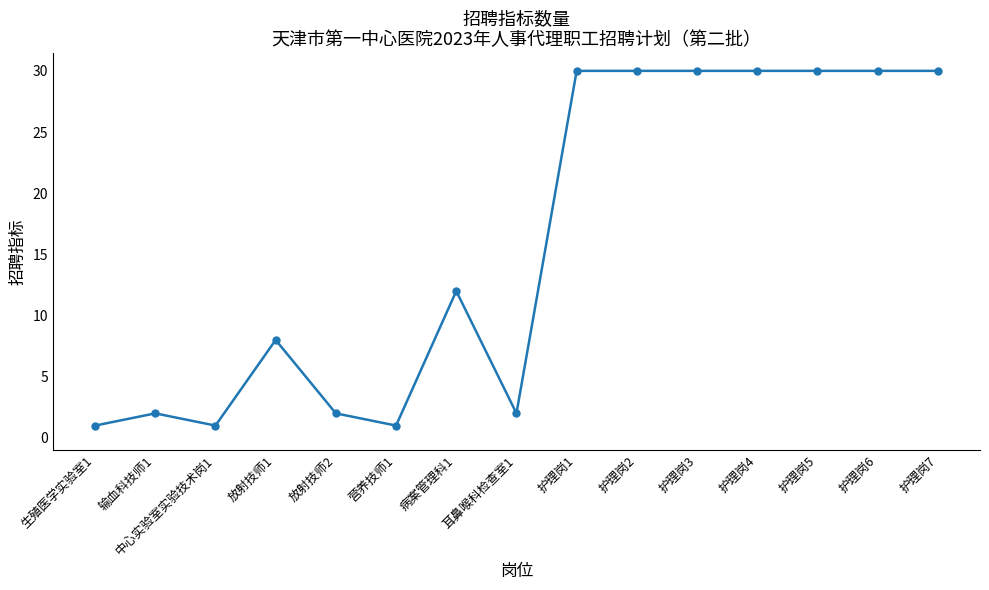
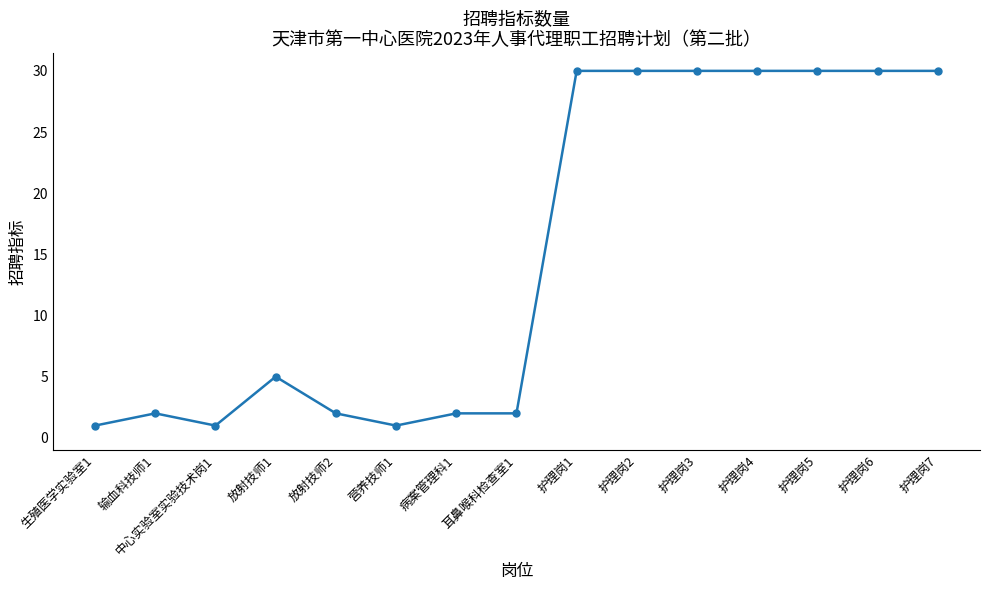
放射技师1: 8 -> 5
病案管理科1: 12 -> 2
